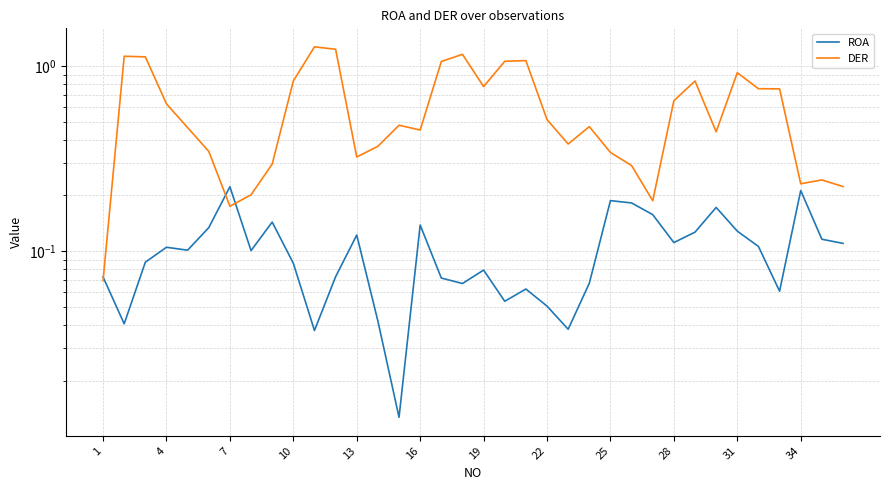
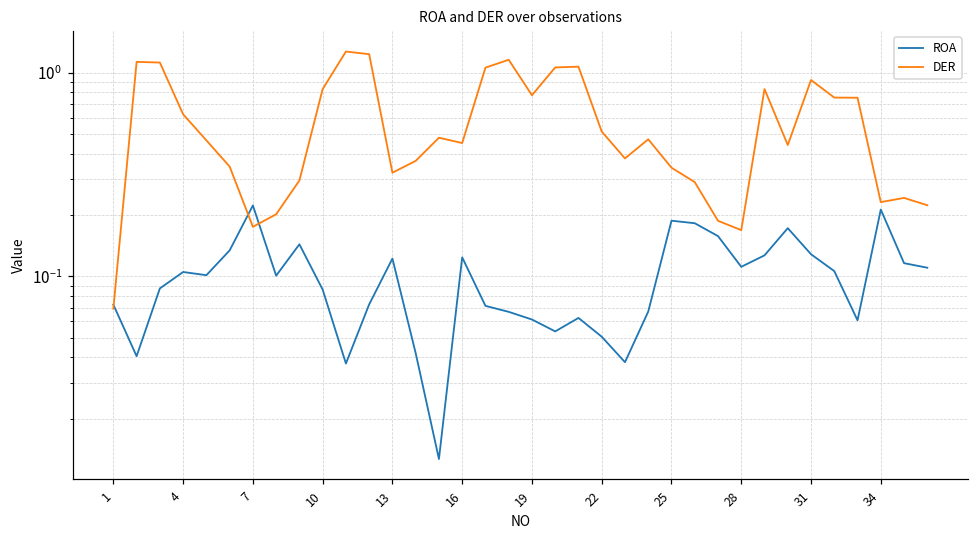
ROA, 16: 0.14 -> 0.12
ROA, 19: 0.079 -> 0.061
DER, 28: 0.65 -> 0.17
